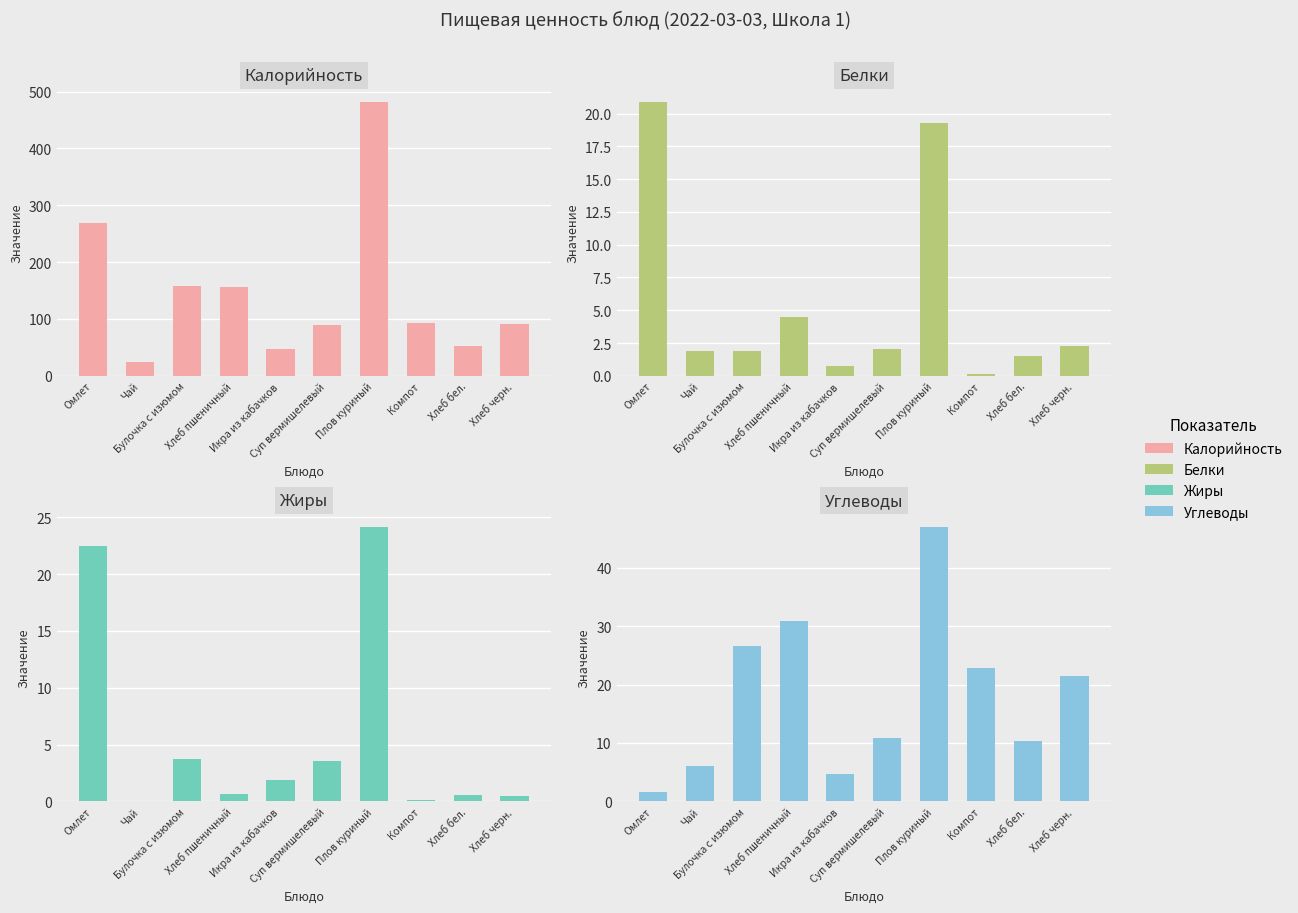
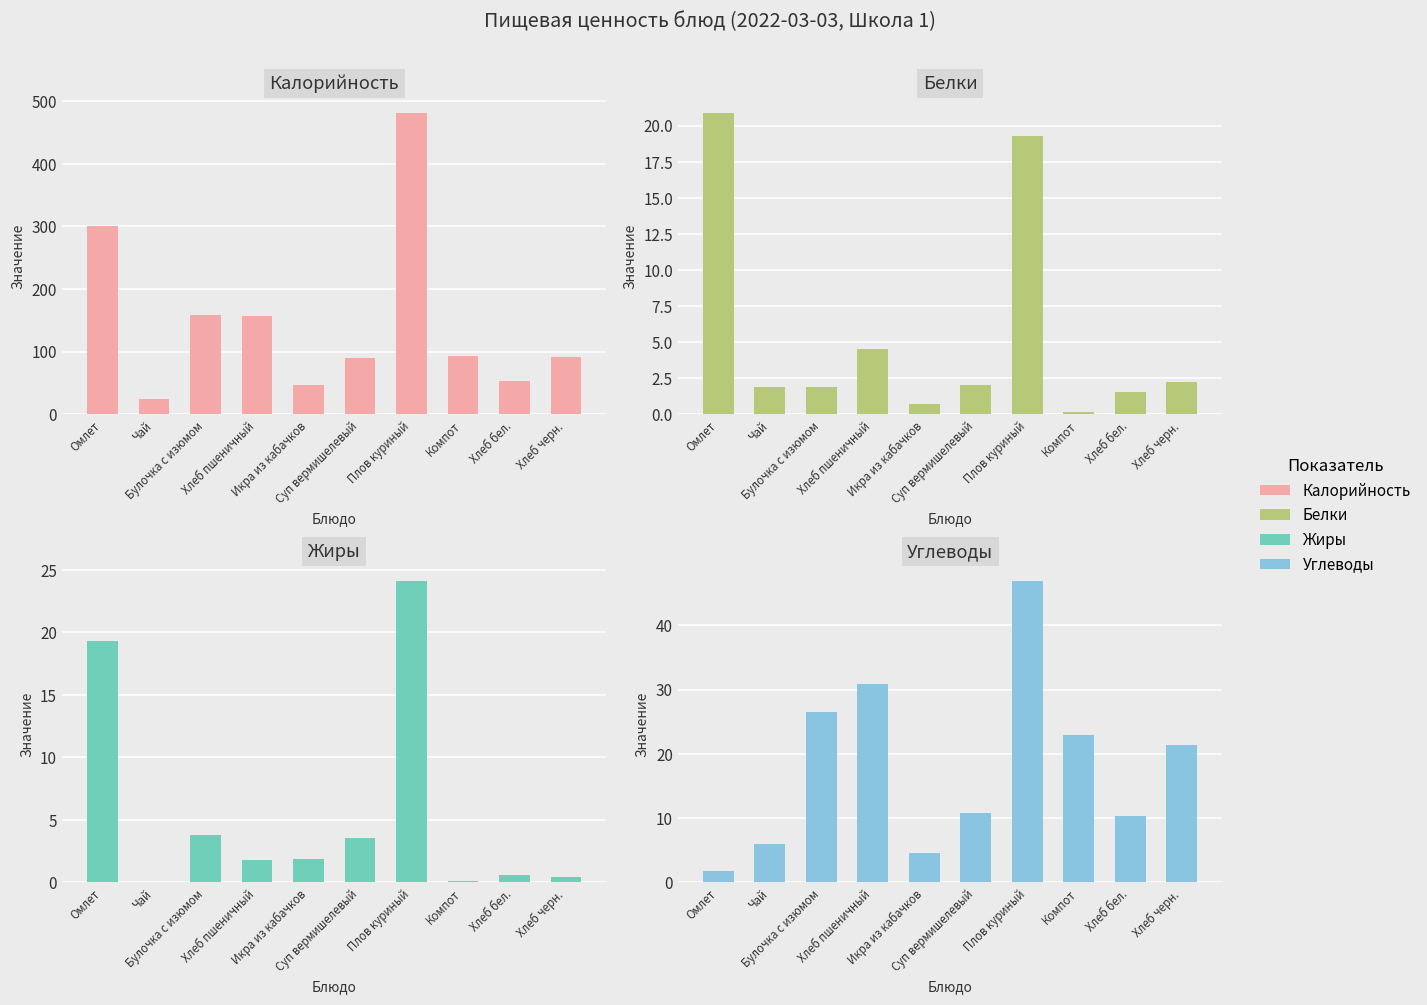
Калорийность, Омлет: 270 -> 300
Жиры, Омлет: 22.5 -> 19.3
Жиры, Хлеб пшеничный: 0.6 -> 1.7
